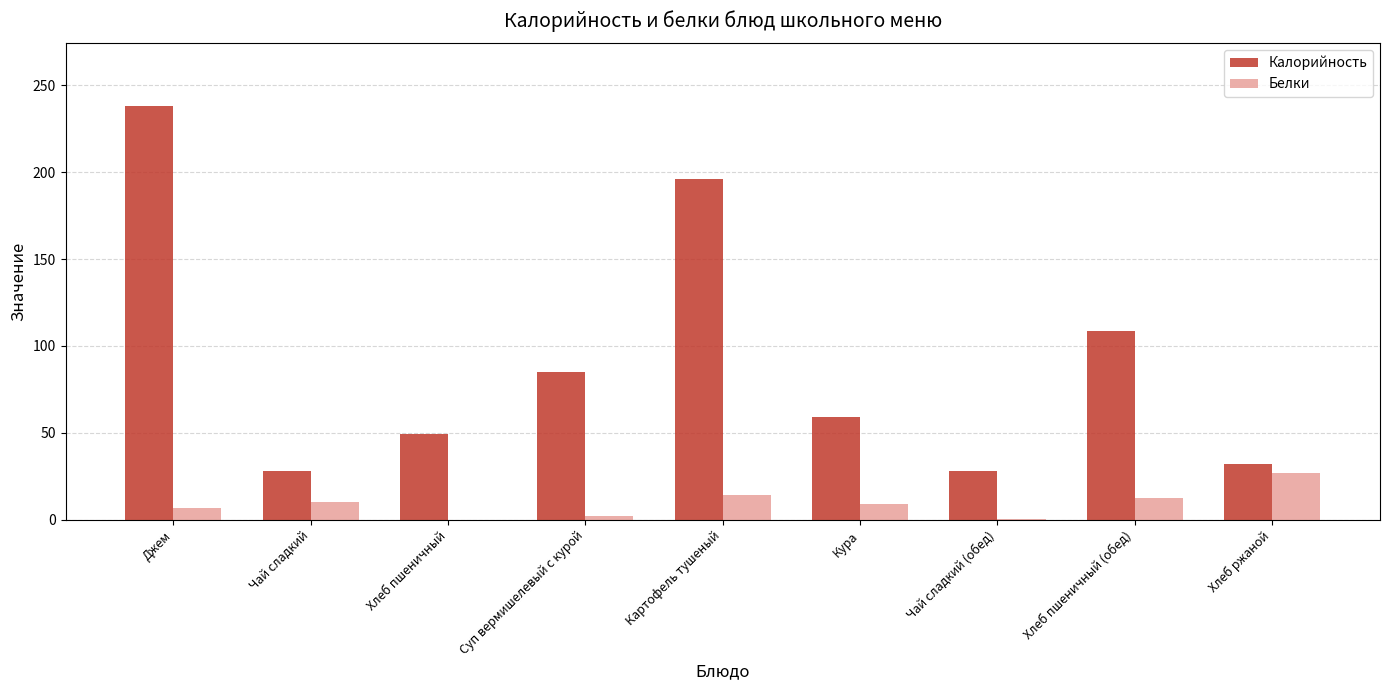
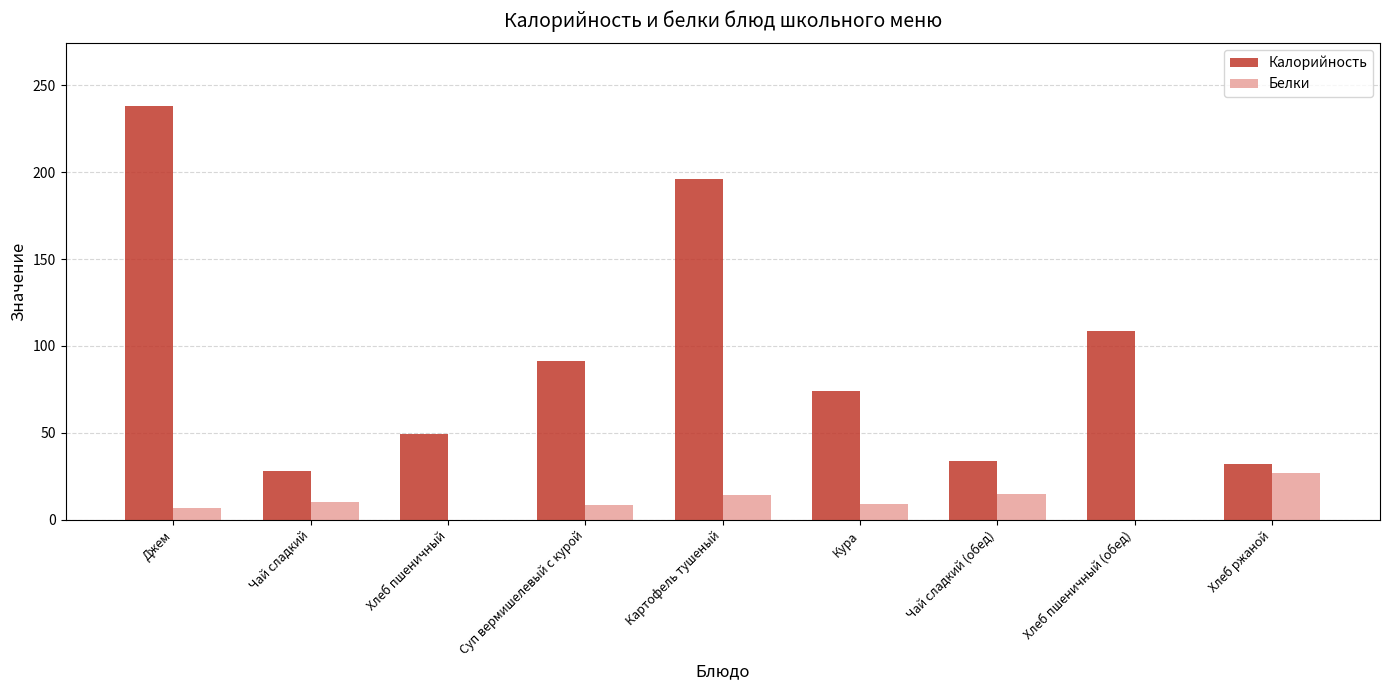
Калорийность, Суп вермишелевый с курой: 85 -> 91
Белки, Суп вермишелевый с курой: 2 -> 8
Калорийность, Кура: 59 -> 74
Калорийность, Чай сладкий (обед): 28 -> 34
Белки, Чай сладкий (обед): 0 -> 15
Белки, Хлеб пшеничный (обед): 12 -> 0
